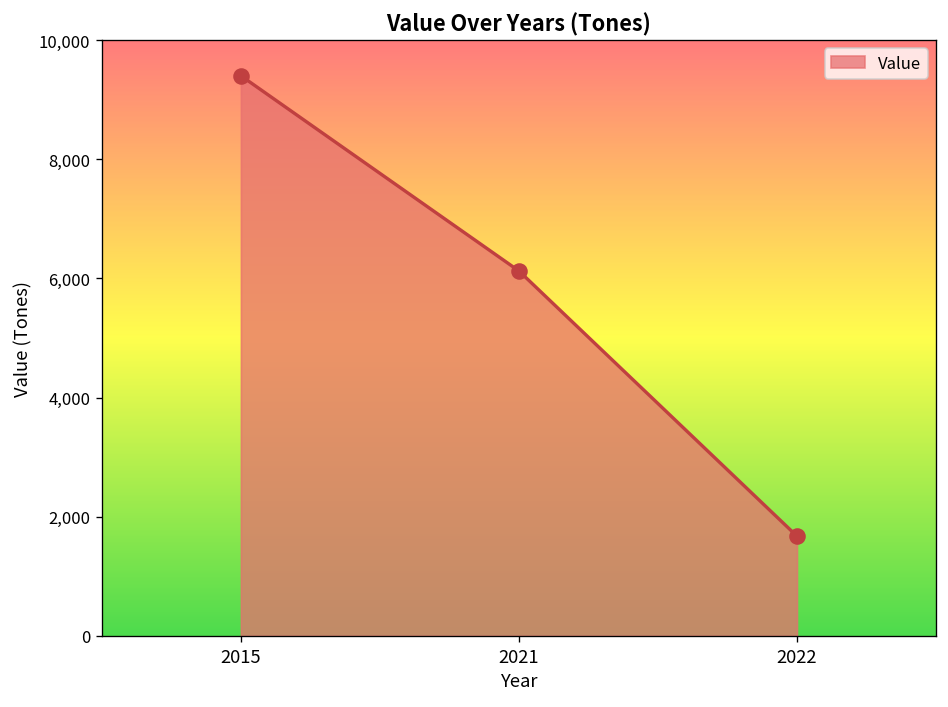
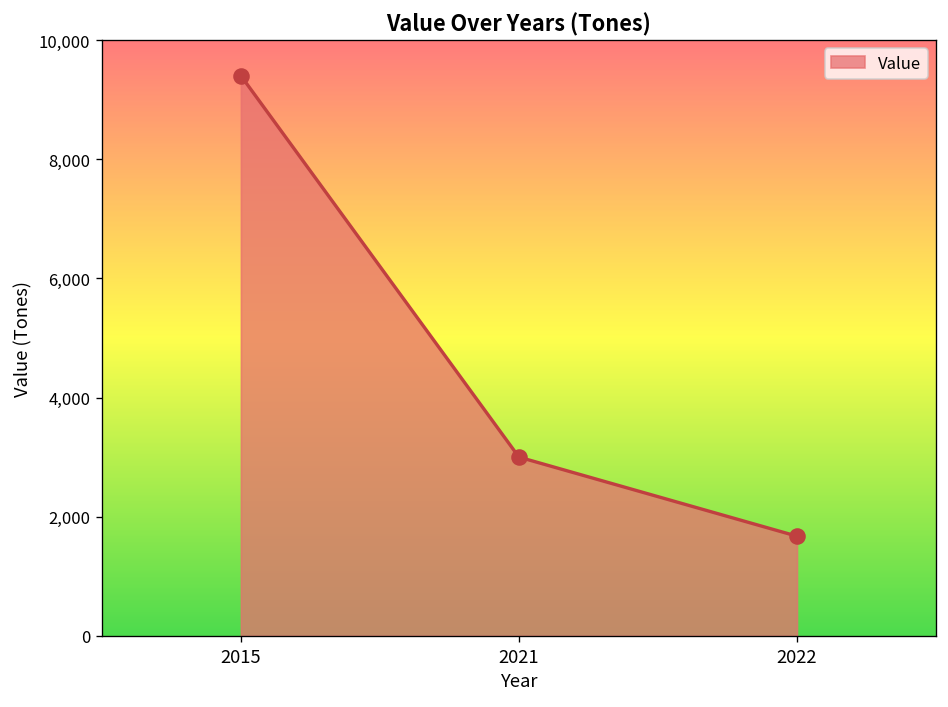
2021: 6,100 -> 3,000
